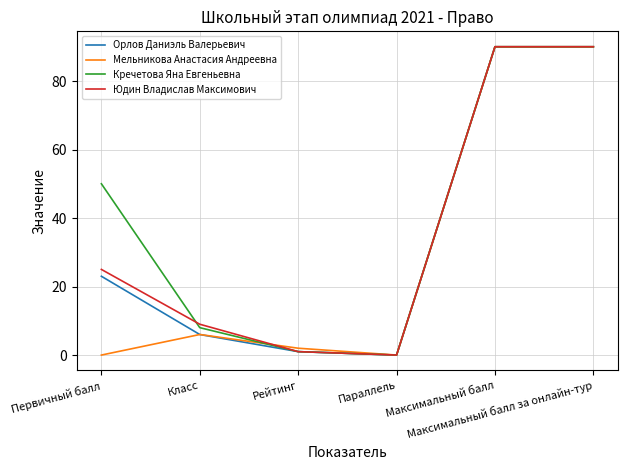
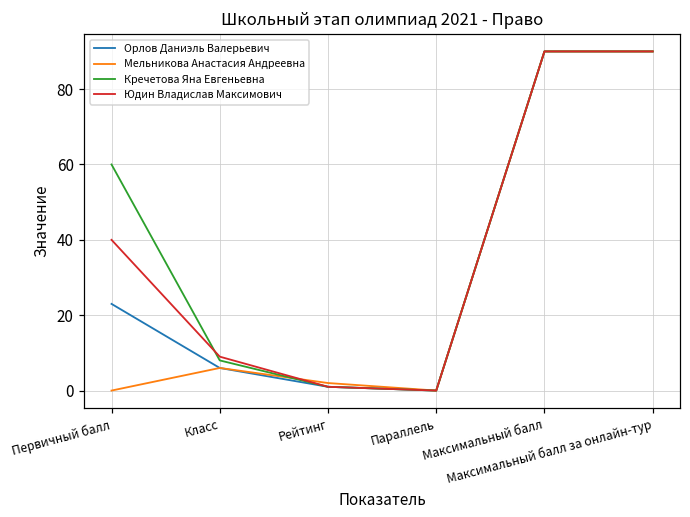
Кречетова Яна Евгеньевна, Первичный балл: 50 -> 60
Юдин Владислав Максимович, Первичный балл: 25 -> 40
